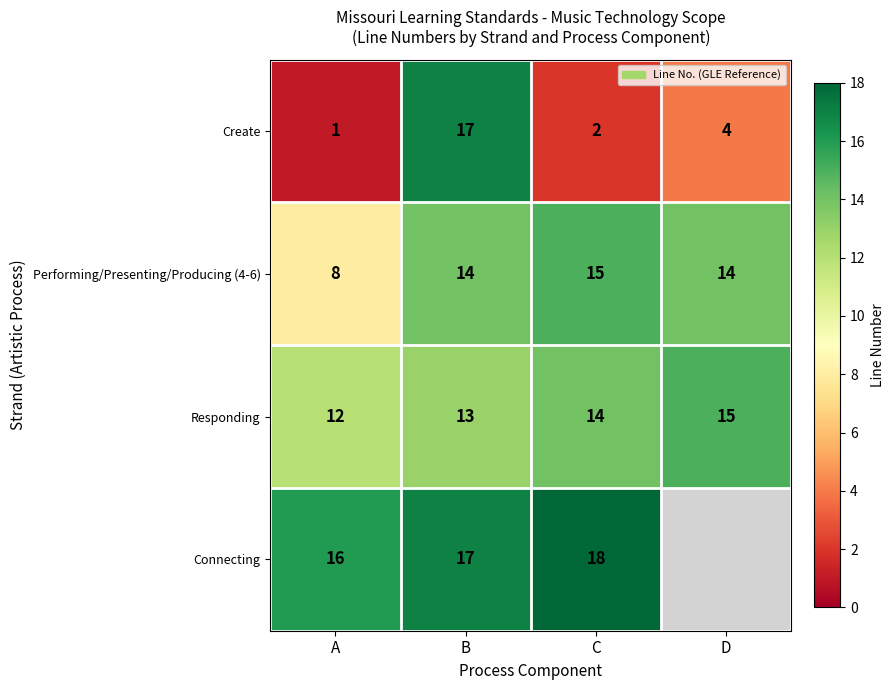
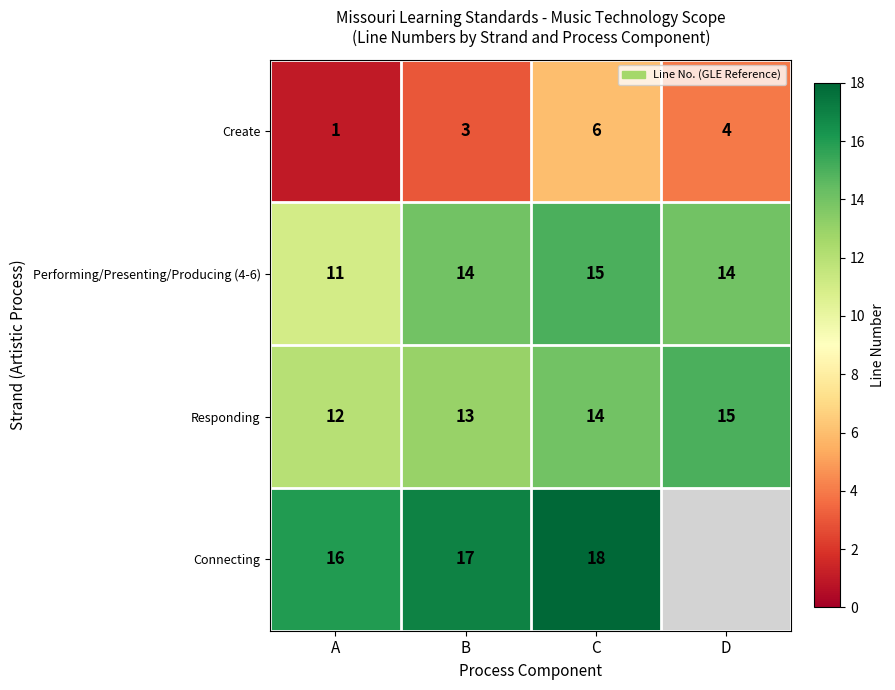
Create, B: 17 -> 3
Create, C: 2 -> 6
Performing/Presenting/Producing (4-6), A: 8 -> 11
